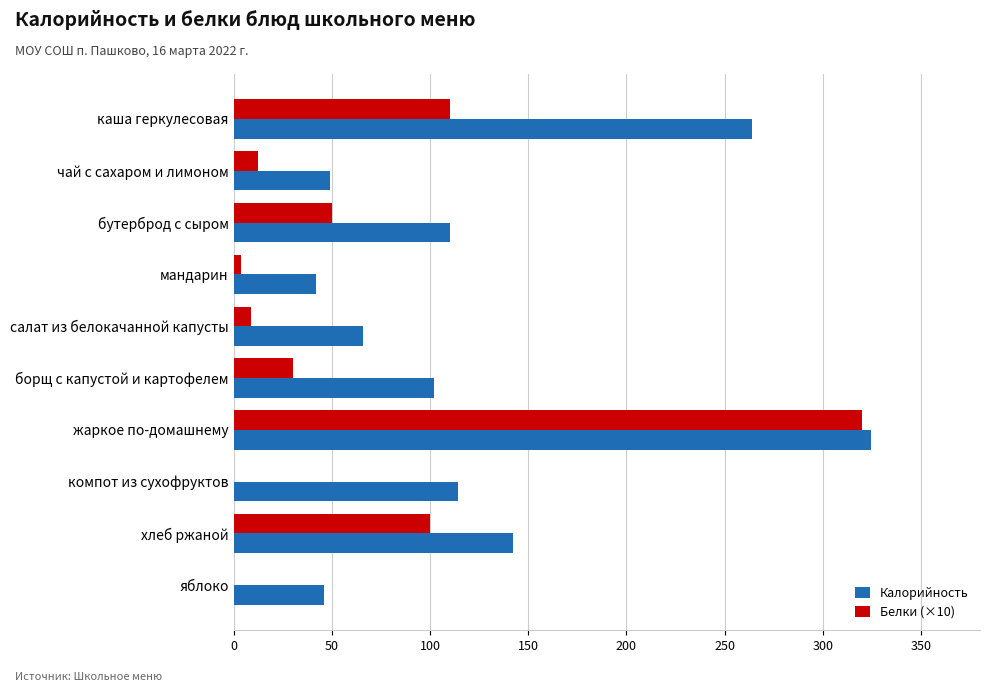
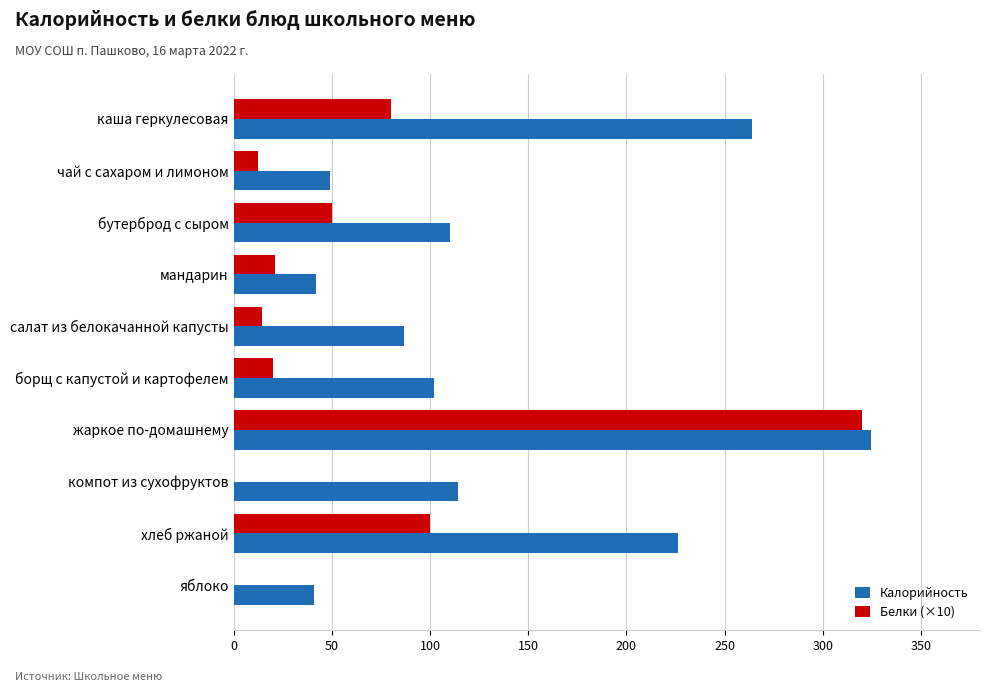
Белки (×10), каша геркулесовая: 110 -> 80
Белки (×10), мандарин: 4 -> 21
Белки (×10), салат из белокачанной капусты: 9 -> 14
Калорийность, салат из белокачанной капусты: 66 -> 87
Белки (×10), борщ с капустой и картофелем: 30 -> 20
Калорийность, хлеб ржаной: 142 -> 226
Калорийность, яблоко: 46 -> 41
